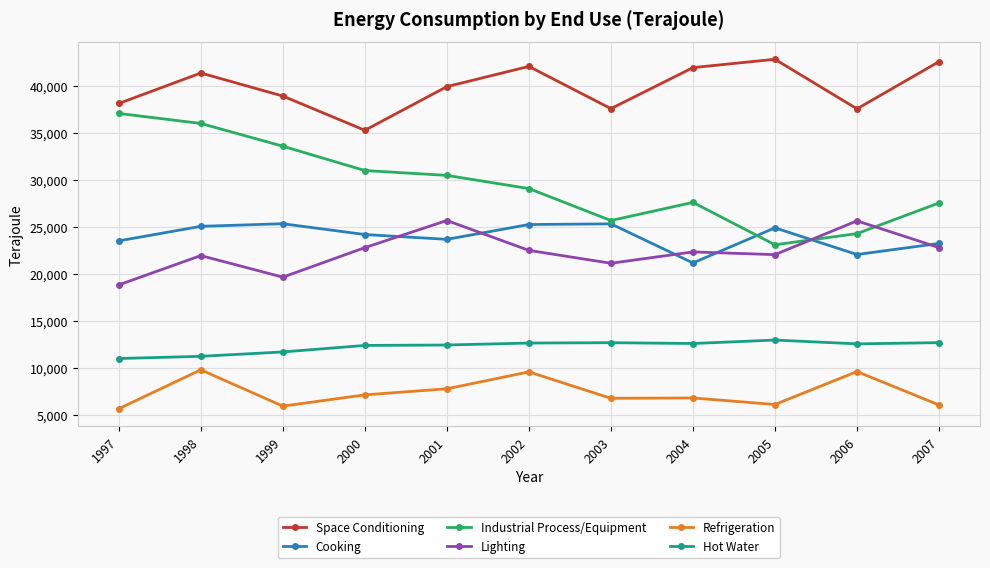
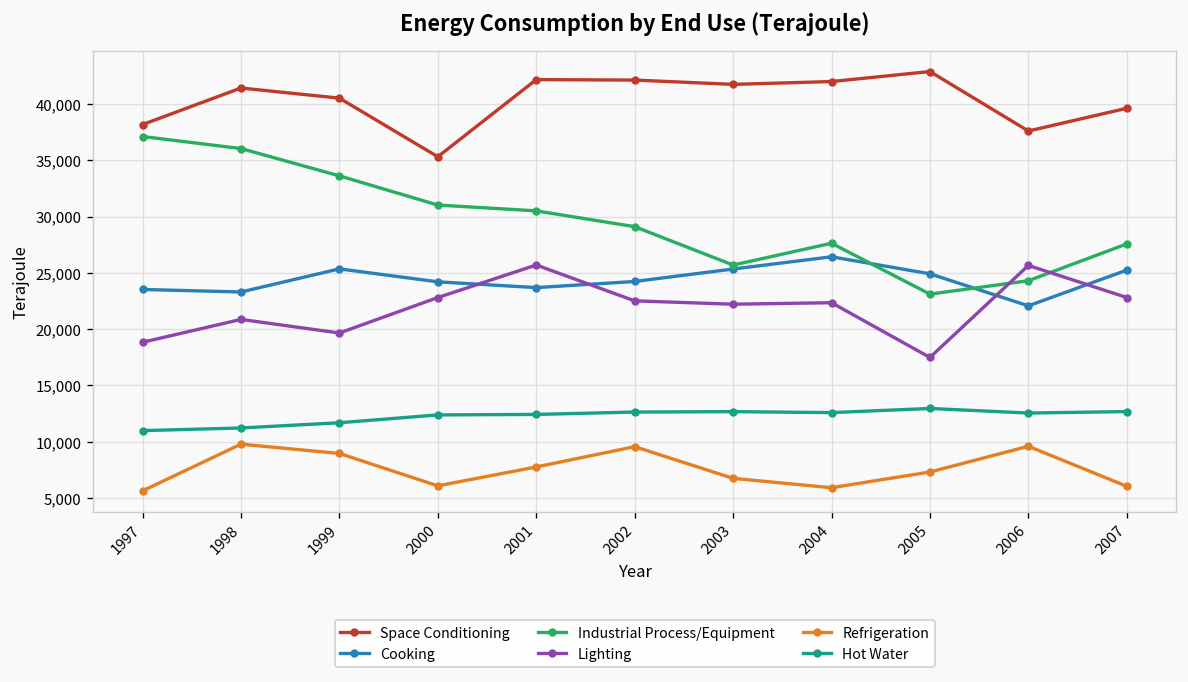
Cooking, 1998: 25,000 -> 23,000
Lighting, 1998: 22,000 -> 21,000
Space Conditioning, 1999: 39,000 -> 41,000
Refrigeration, 1999: 6,000 -> 9,000
Refrigeration, 2000: 7,000 -> 6,000
Space Conditioning, 2001: 40,000 -> 42,000
Cooking, 2002: 25,000 -> 24,000
Space Conditioning, 2003: 38,000 -> 42,000
Lighting, 2003: 21,000 -> 22,000
Cooking, 2004: 21,000 -> 26,000
Refrigeration, 2004: 7,000 -> 6,000
Lighting, 2005: 22,000 -> 17,000
Refrigeration, 2005: 6,000 -> 7,000
Space Conditioning, 2007: 43,000 -> 40,000
Cooking, 2007: 23,000 -> 25,000
